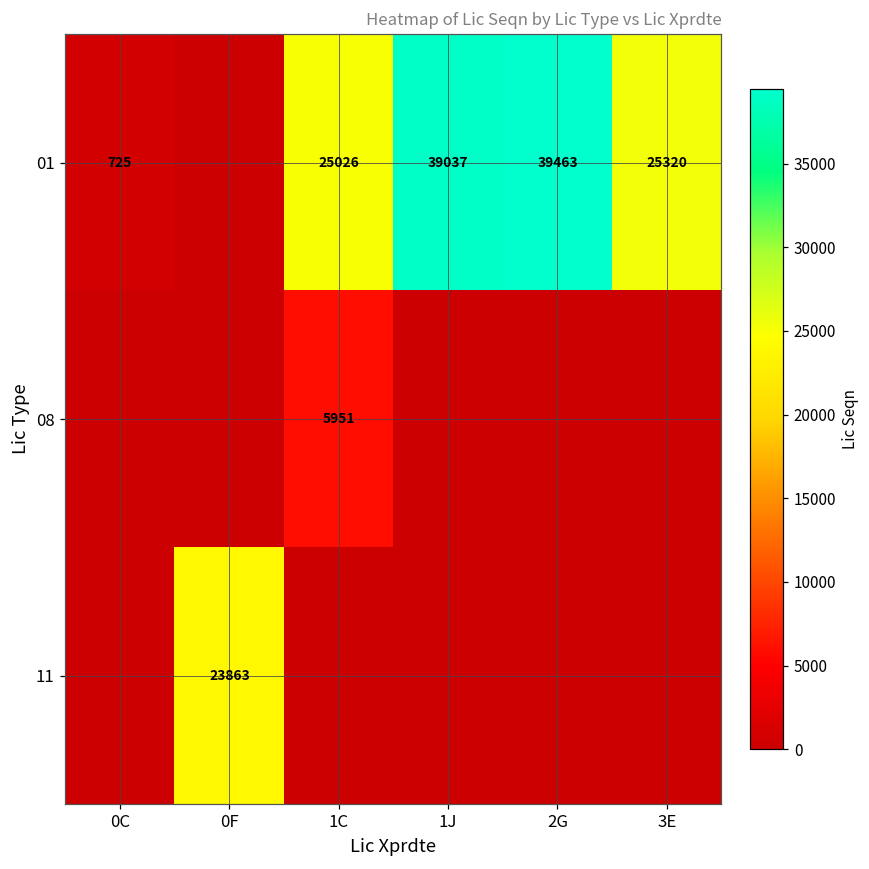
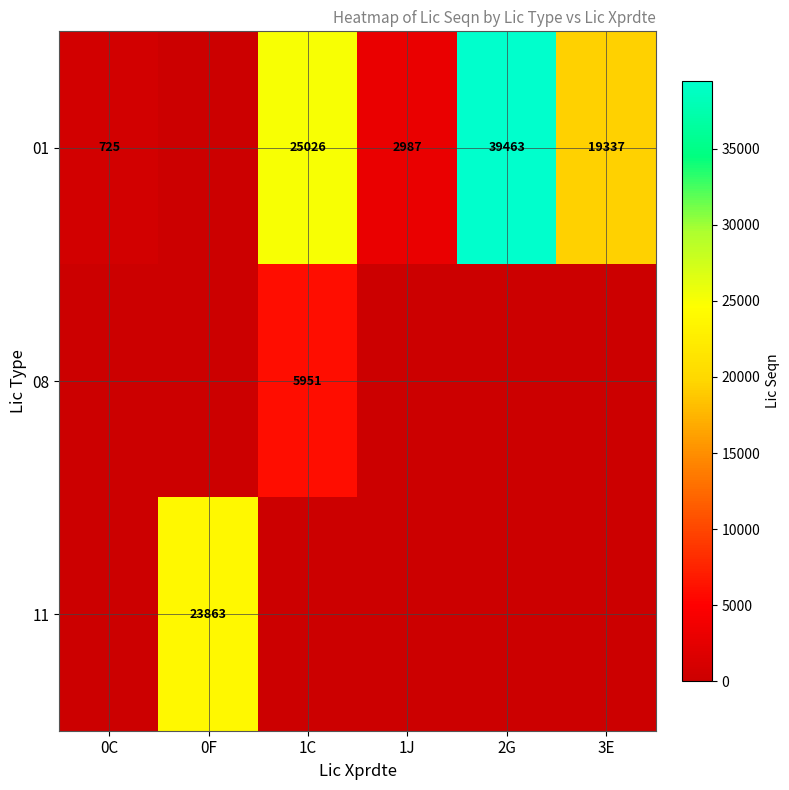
01, 1J: 39037 -> 2987
01, 3E: 25320 -> 19337
